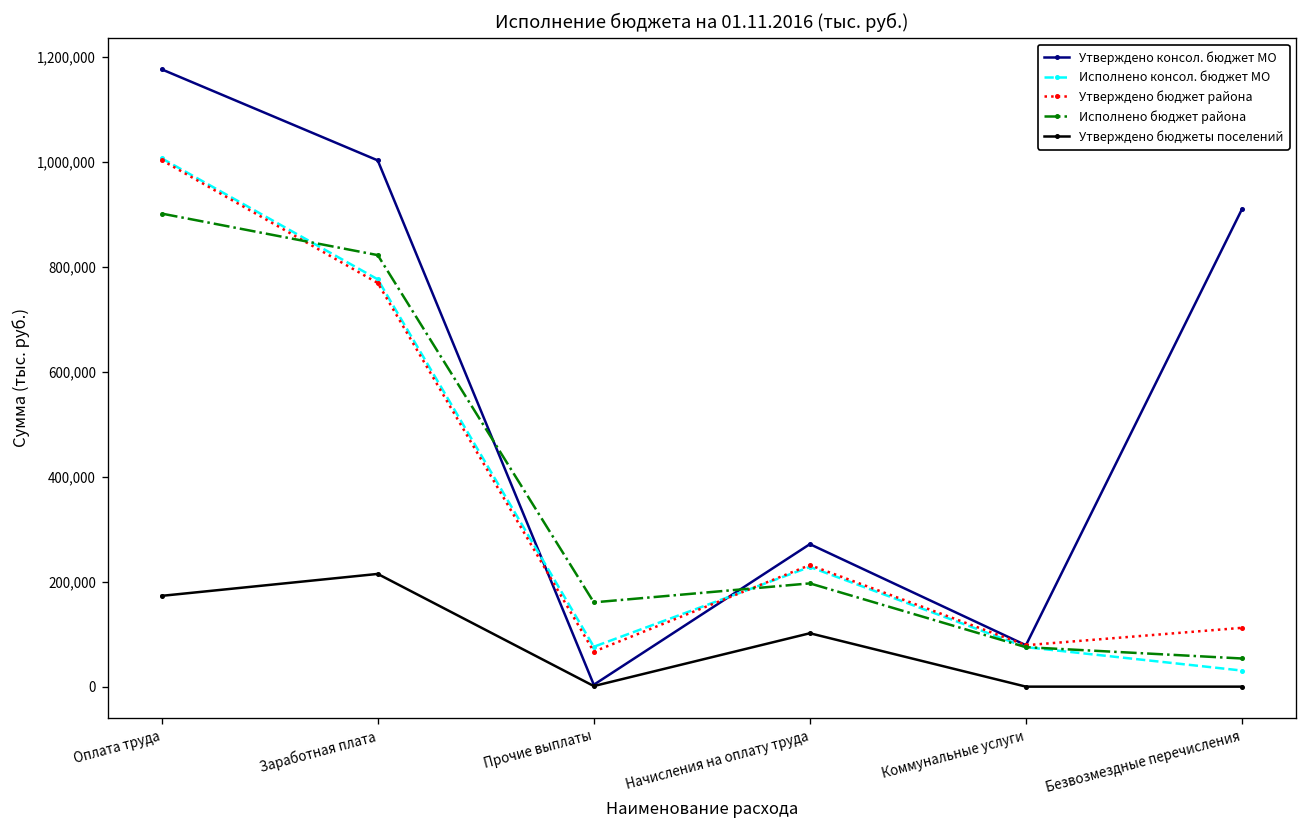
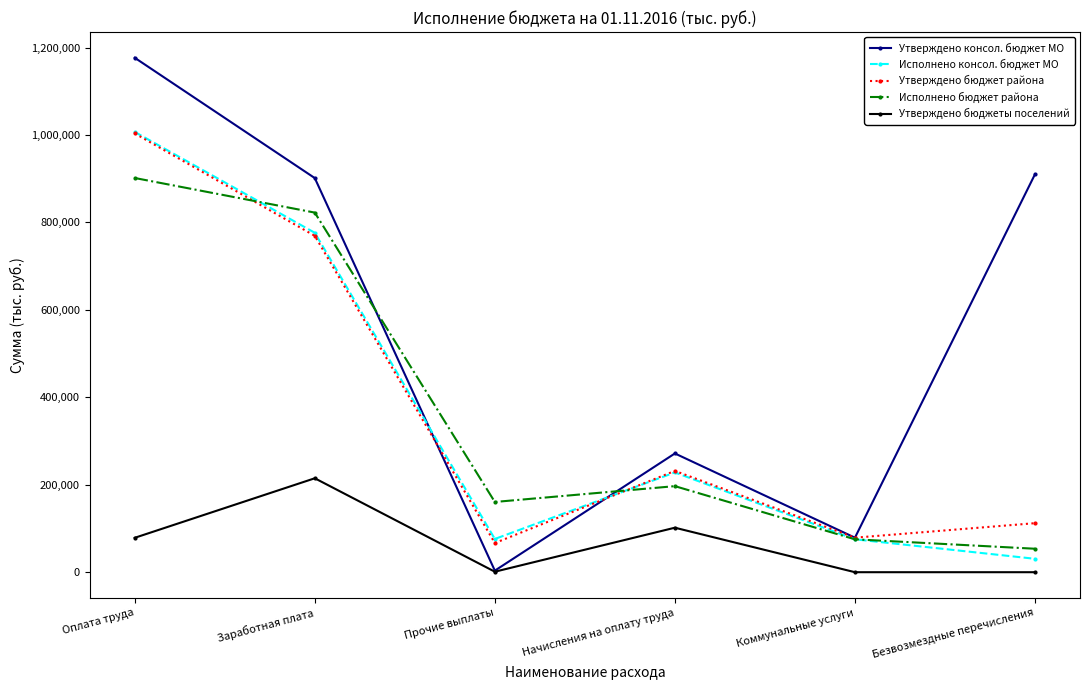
Утверждено бюджеты поселений, Оплата труда: 170,000 -> 80,000
Утверждено консол. бюджет МО, Заработная плата: 1,000,000 -> 900,000
